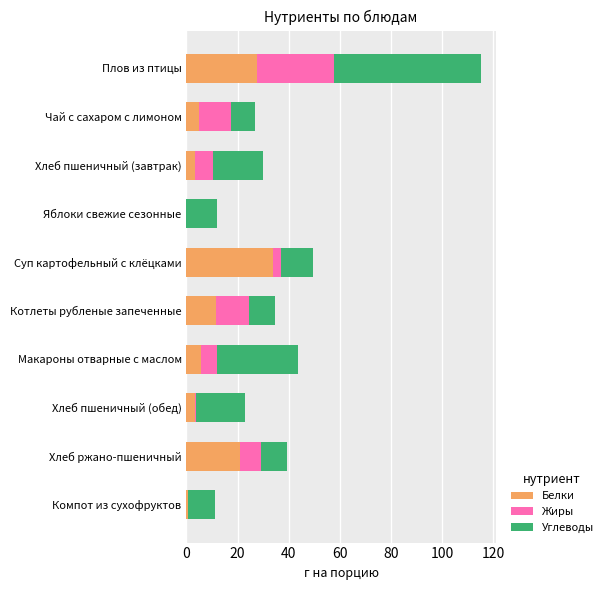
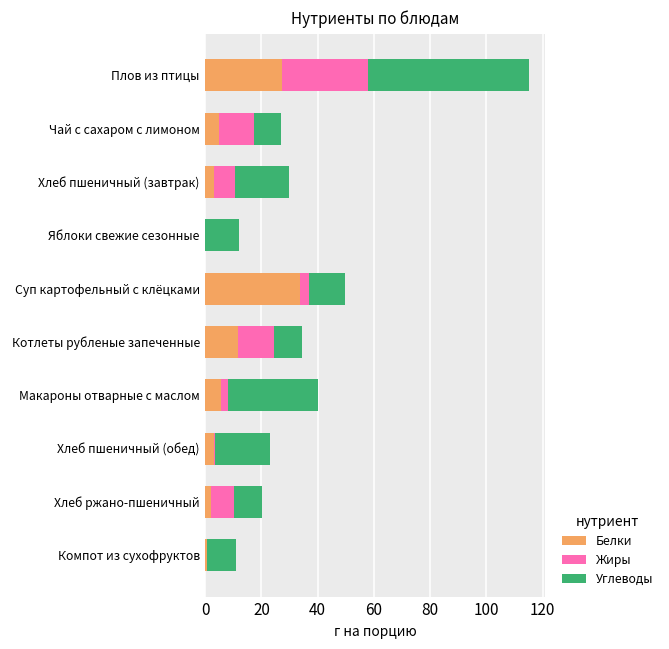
Жиры, Макароны отварные с маслом: 6 -> 2
Белки, Хлеб ржано-пшеничный: 21 -> 2
